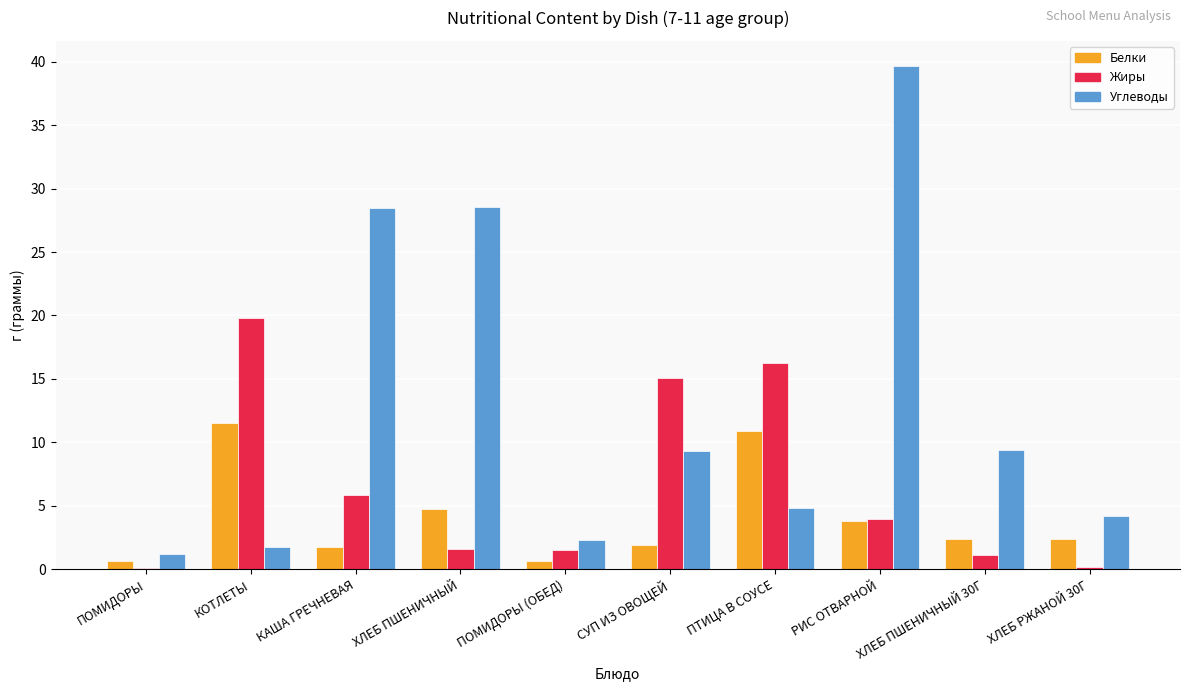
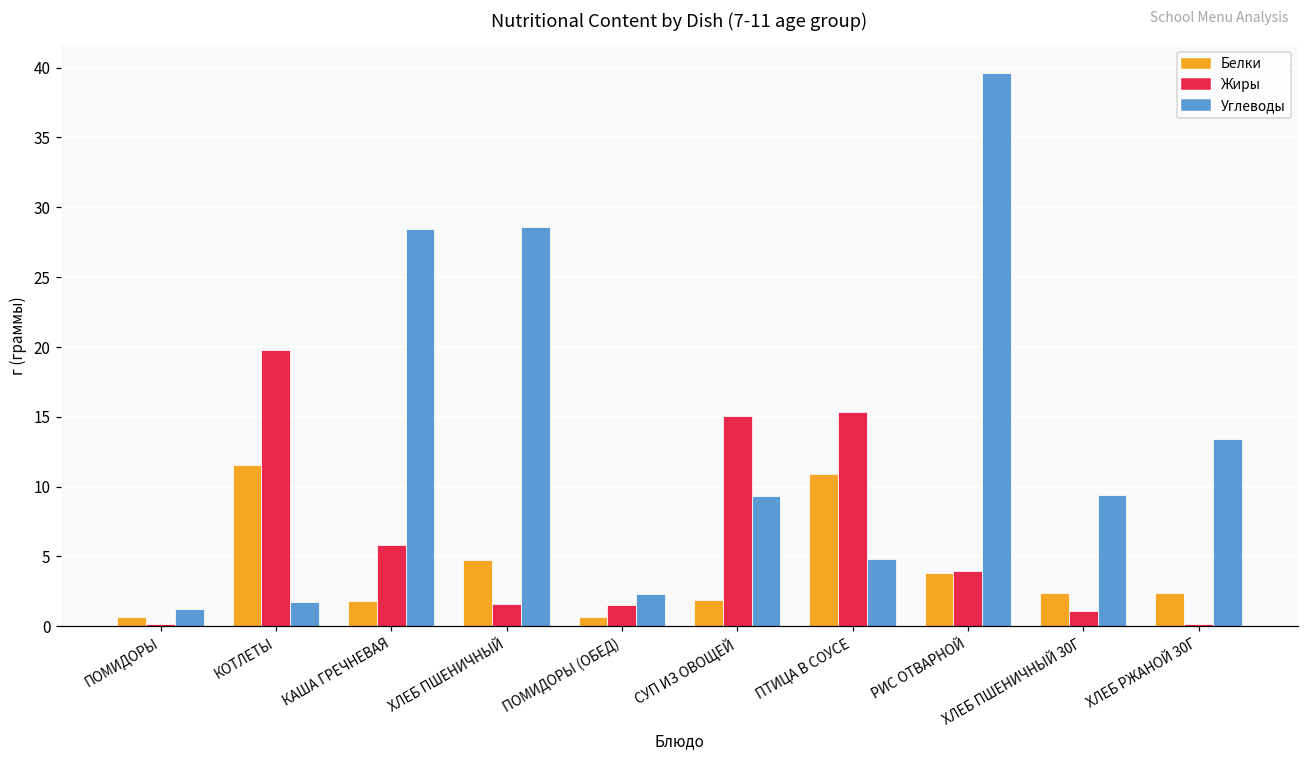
Жиры, ПТИЦА В СОУСЕ: 16.2 -> 15.3
Углеводы, ХЛЕБ РЖАНОЙ 30Г: 4.2 -> 13.4
